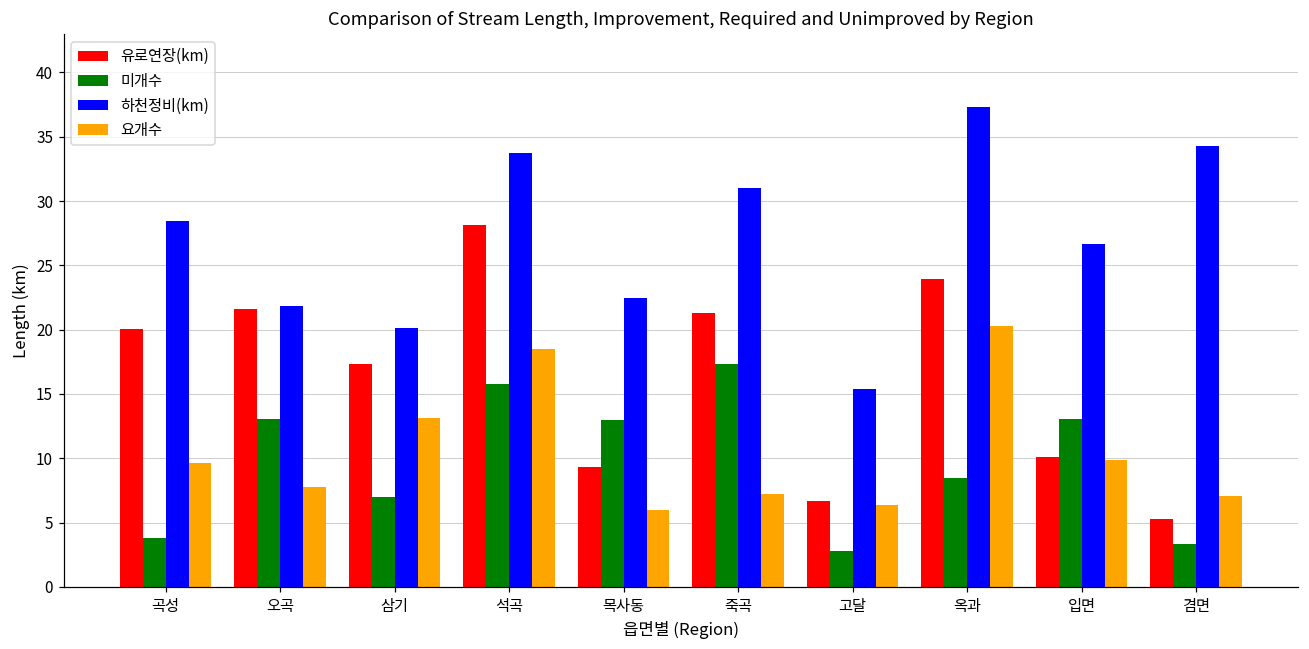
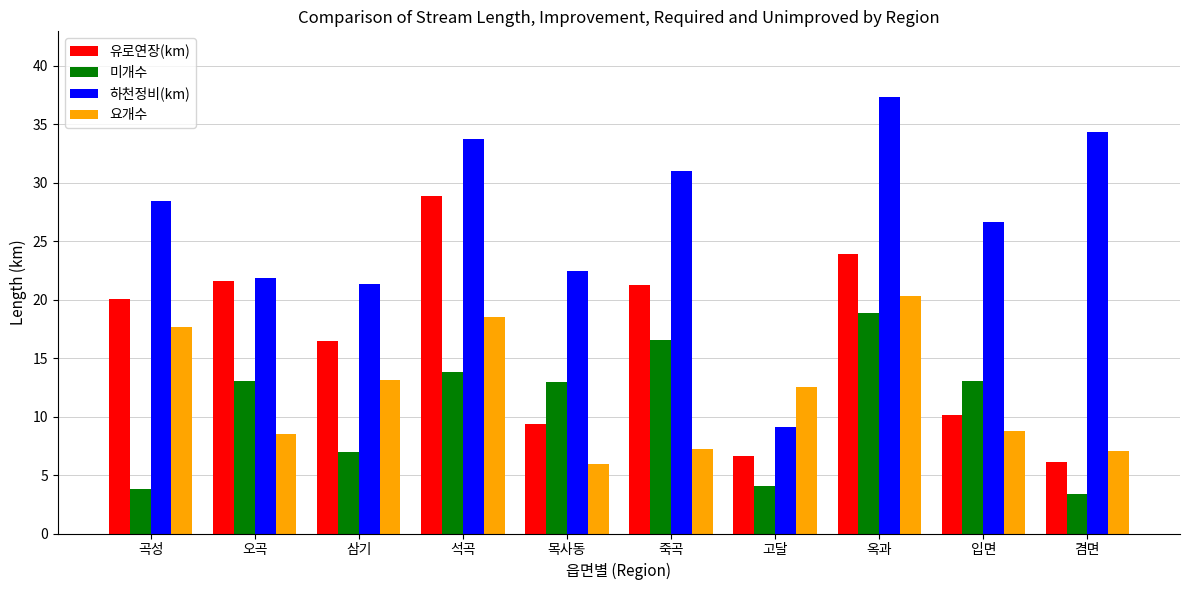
요개수, 곡성: 9.6 -> 17.7
요개수, 오곡: 7.8 -> 8.5
유로연장(km), 삼기: 17.4 -> 16.5
하천정비(km), 삼기: 20.2 -> 21.3
유로연장(km), 석곡: 28.2 -> 28.9
미개수, 석곡: 15.8 -> 13.8
미개수, 죽곡: 17.3 -> 16.6
미개수, 고달: 2.8 -> 4.1
하천정비(km), 고달: 15.4 -> 9.1
요개수, 고달: 6.4 -> 12.6
미개수, 옥과: 8.5 -> 18.9
요개수, 입면: 9.8 -> 8.7
유로연장(km), 겸면: 5.3 -> 6.1
